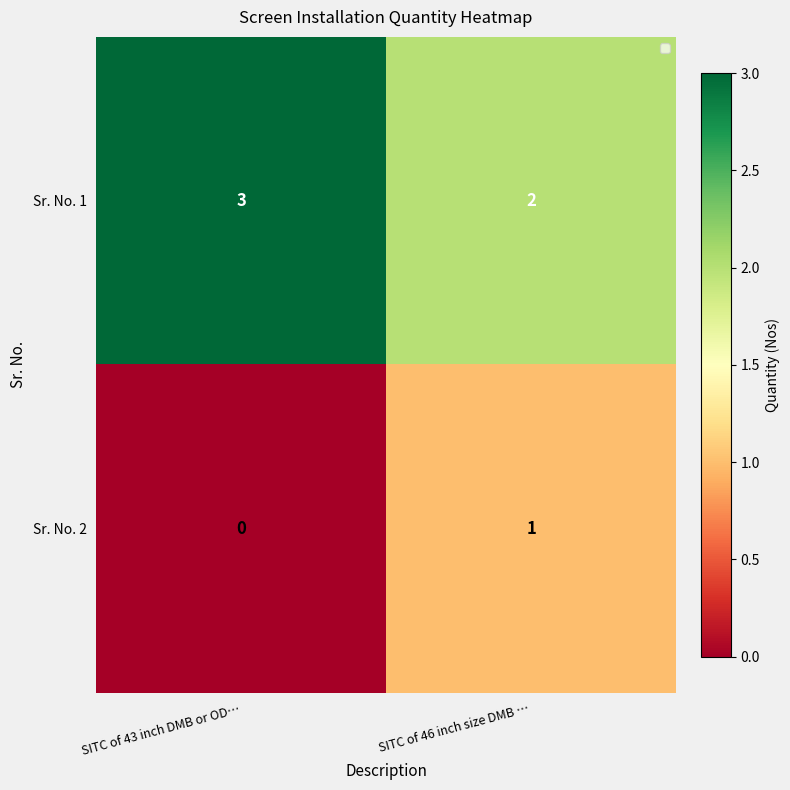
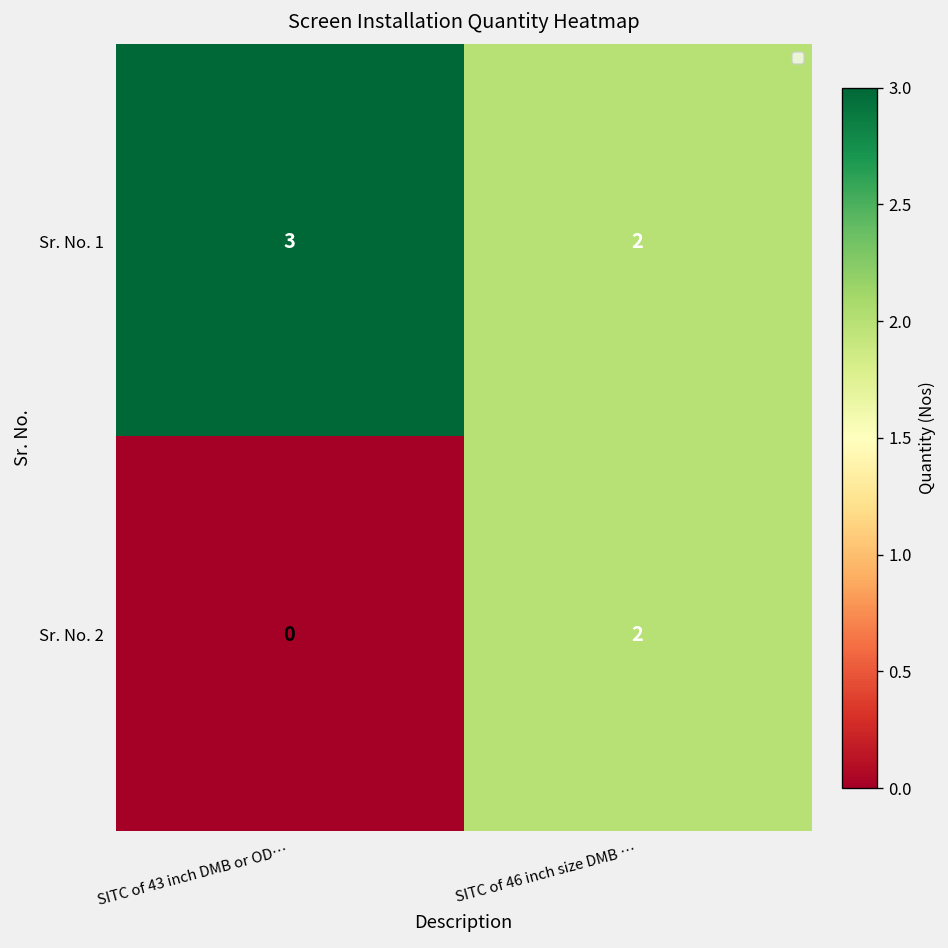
Sr. No. 2, SITC of 46 inch size DMB …: 1 -> 2
